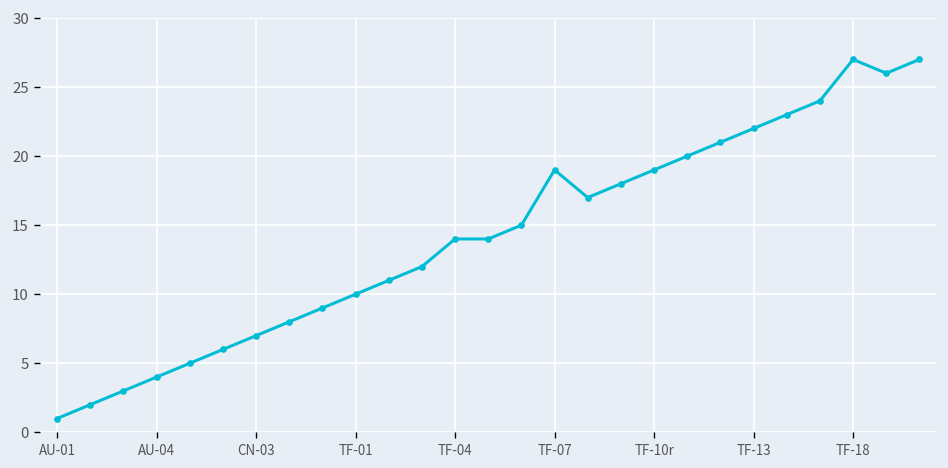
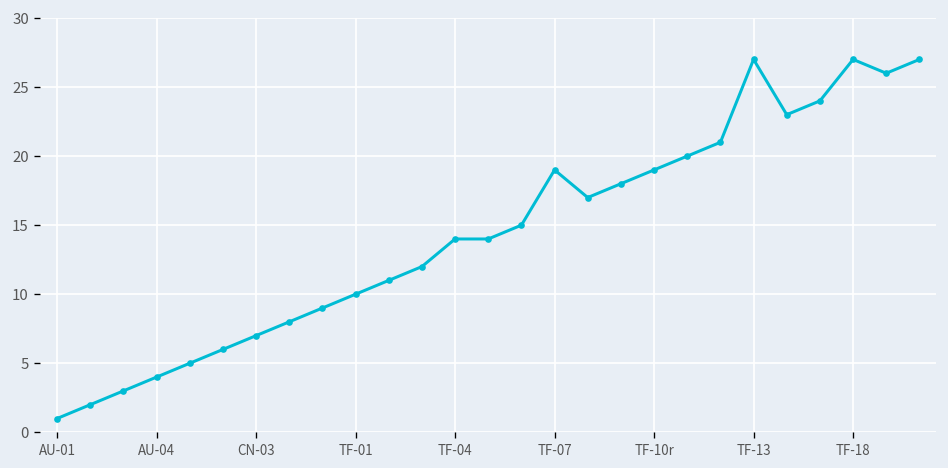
TF-13: 22 -> 27
